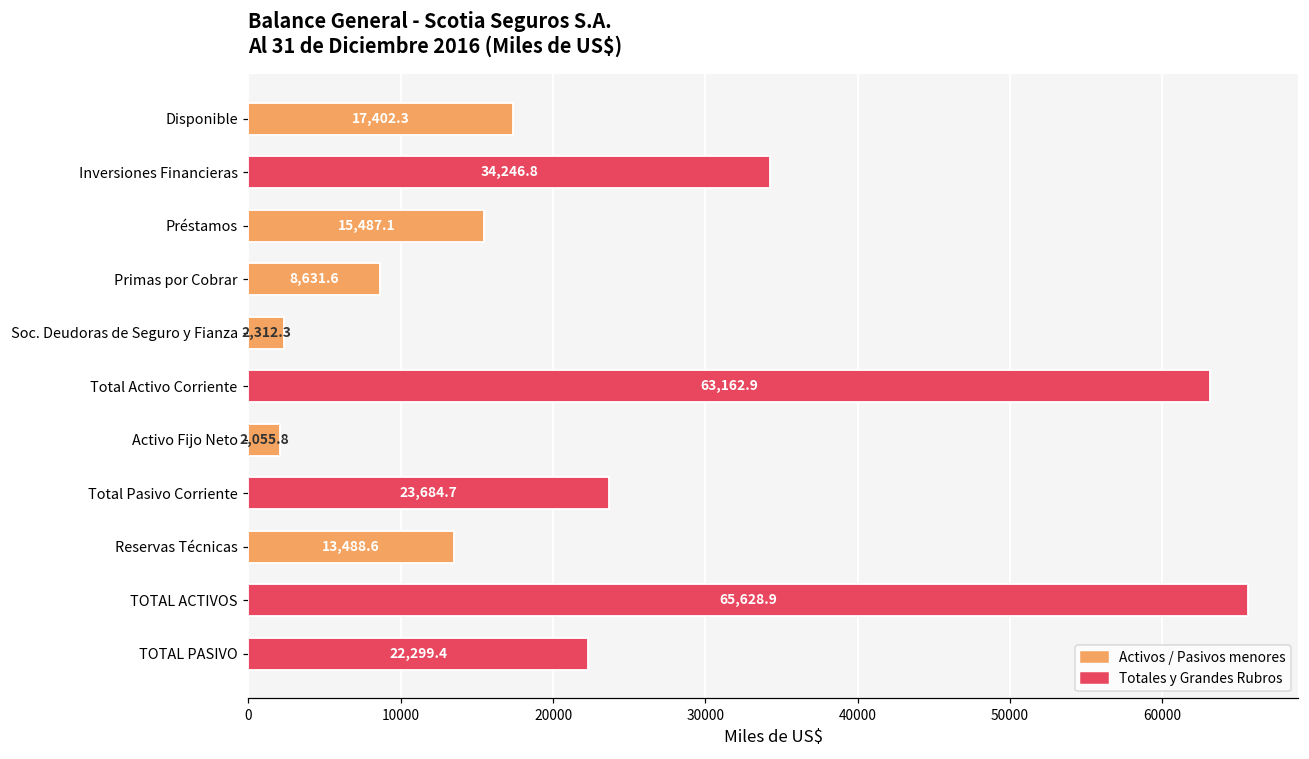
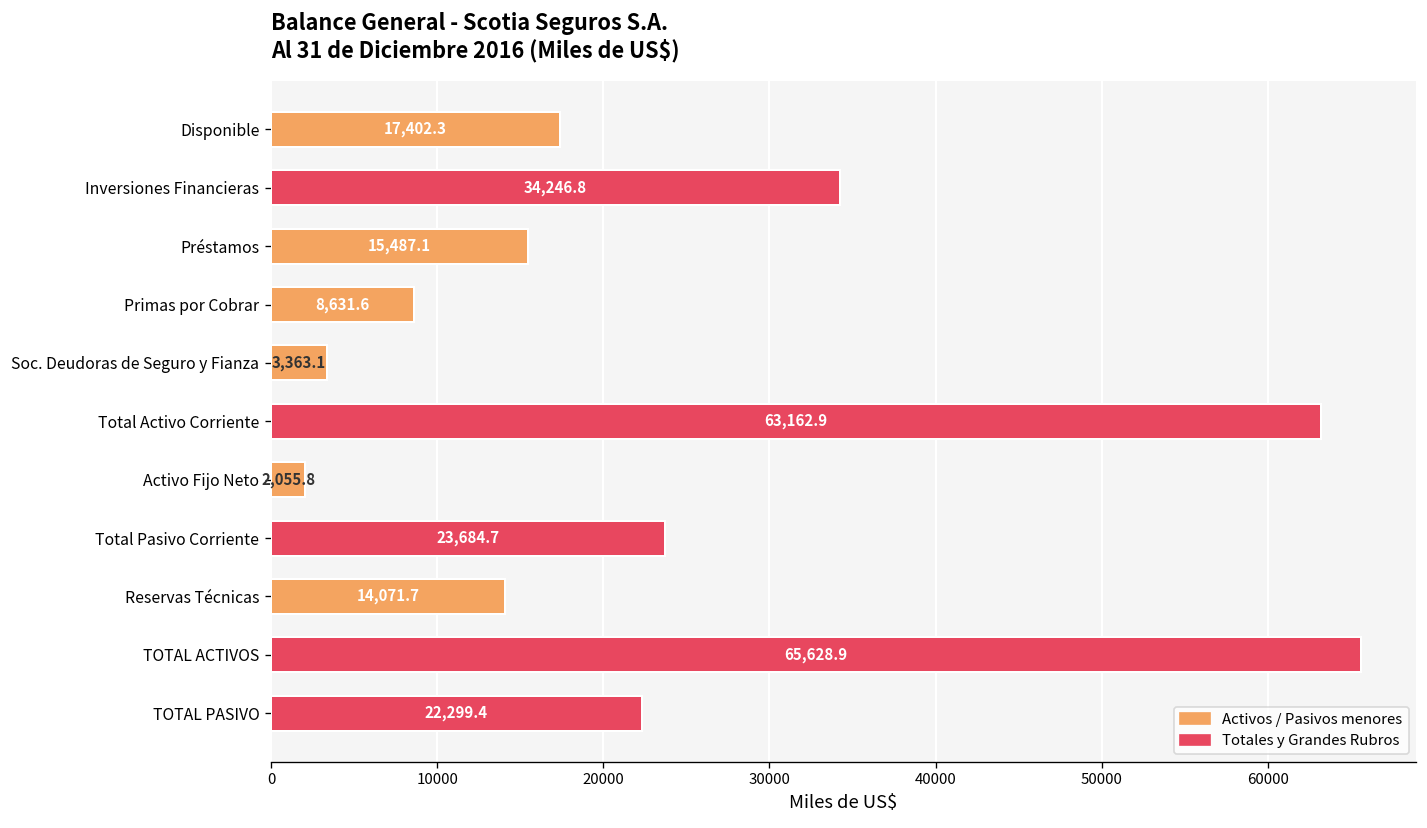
Soc. Deudoras de Seguro y Fianza: 2,312.3 -> 3,363.1
Reservas Técnicas: 13,488.6 -> 14,071.7
